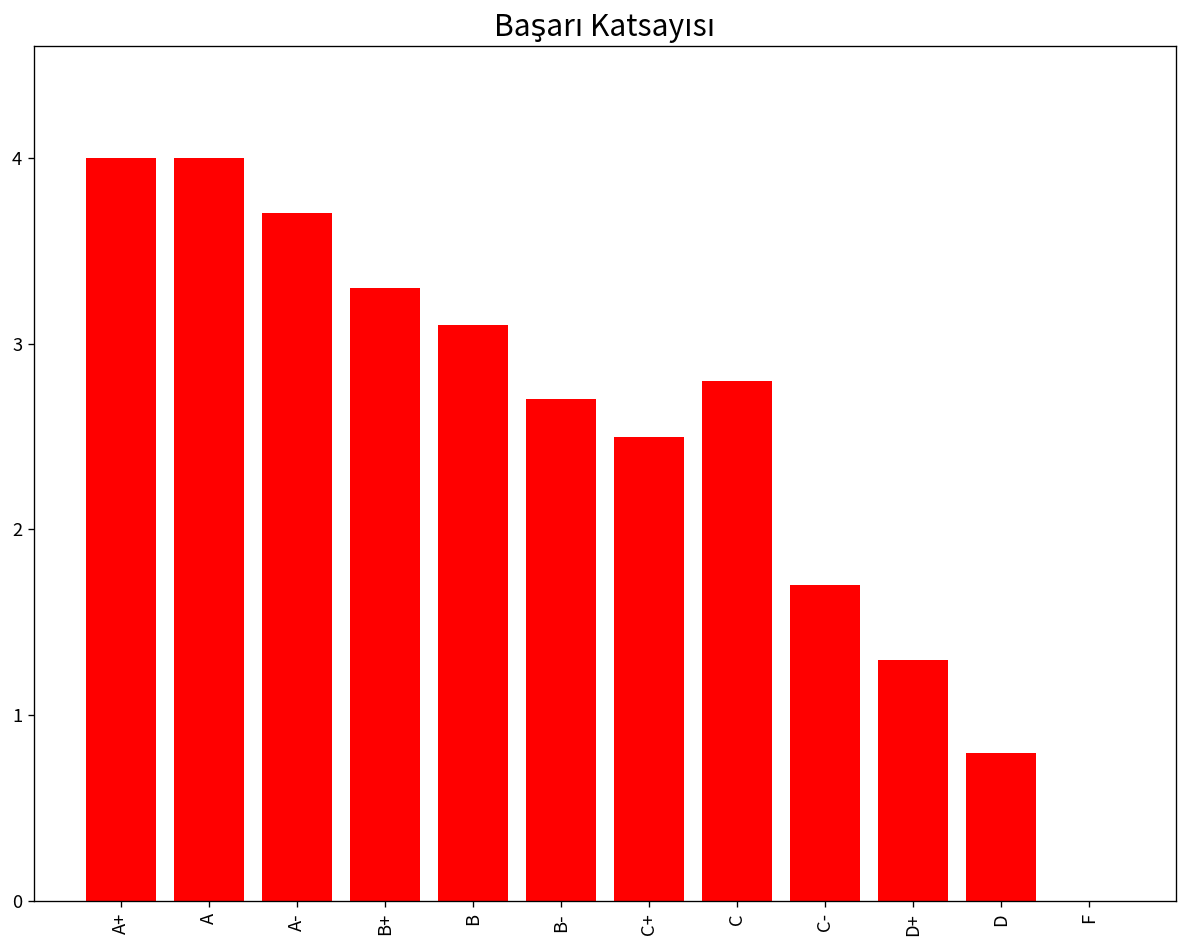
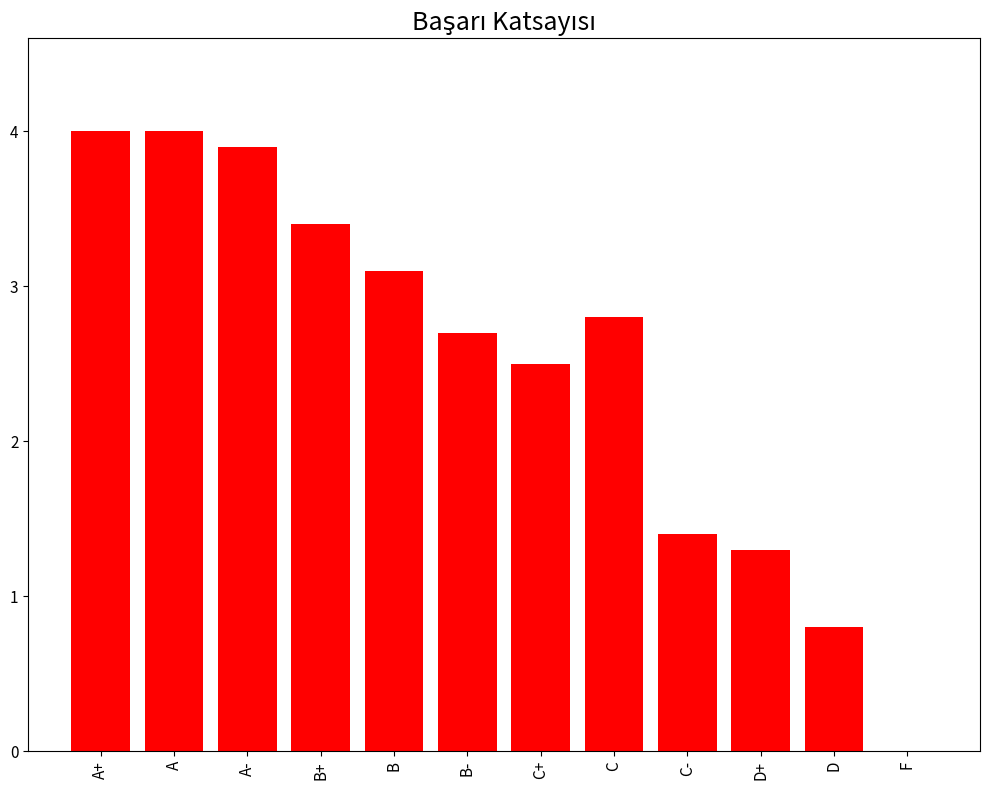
A-: 3.7 -> 3.9
B+: 3.3 -> 3.4
C-: 1.7 -> 1.4
